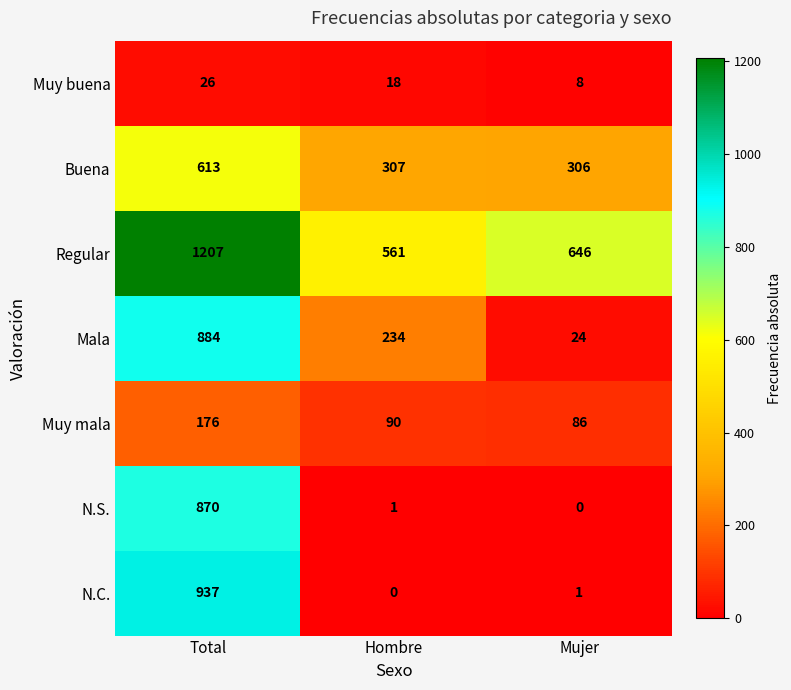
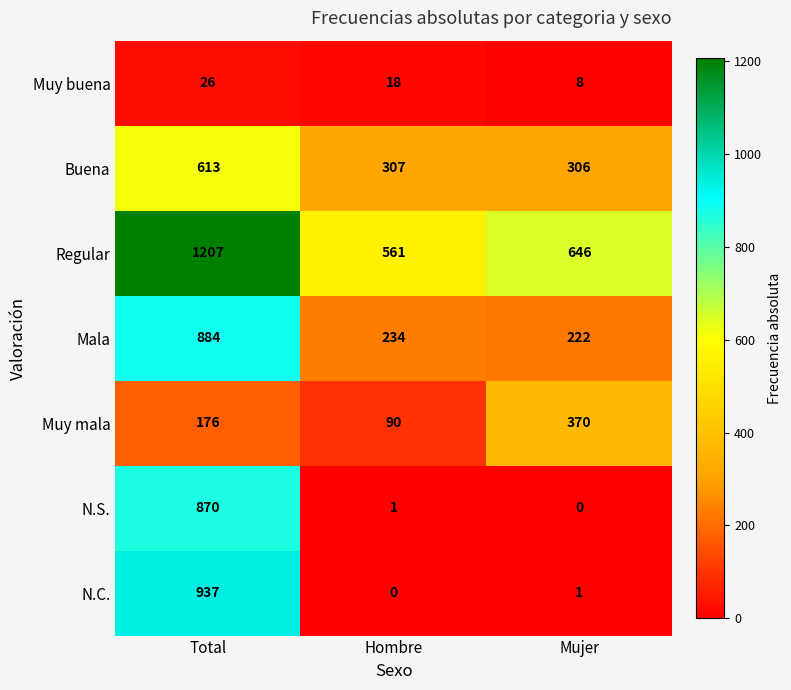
Mala, Mujer: 24 -> 222
Muy mala, Mujer: 86 -> 370
